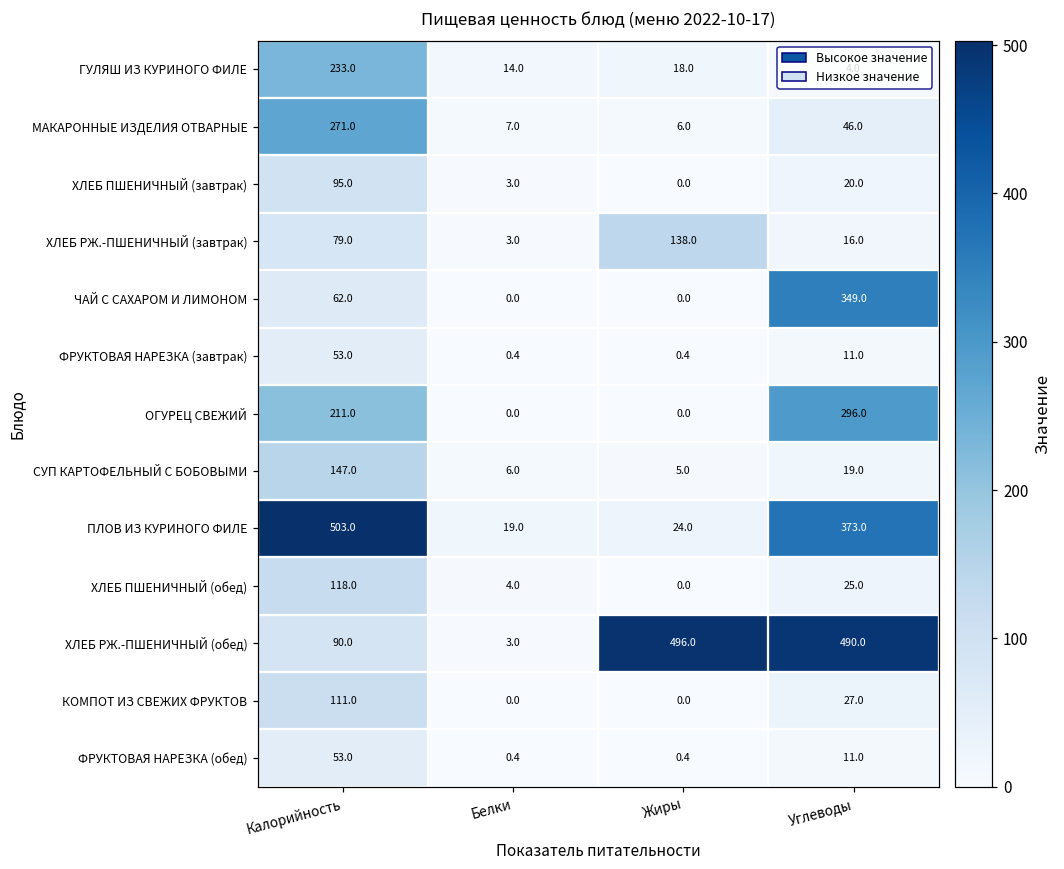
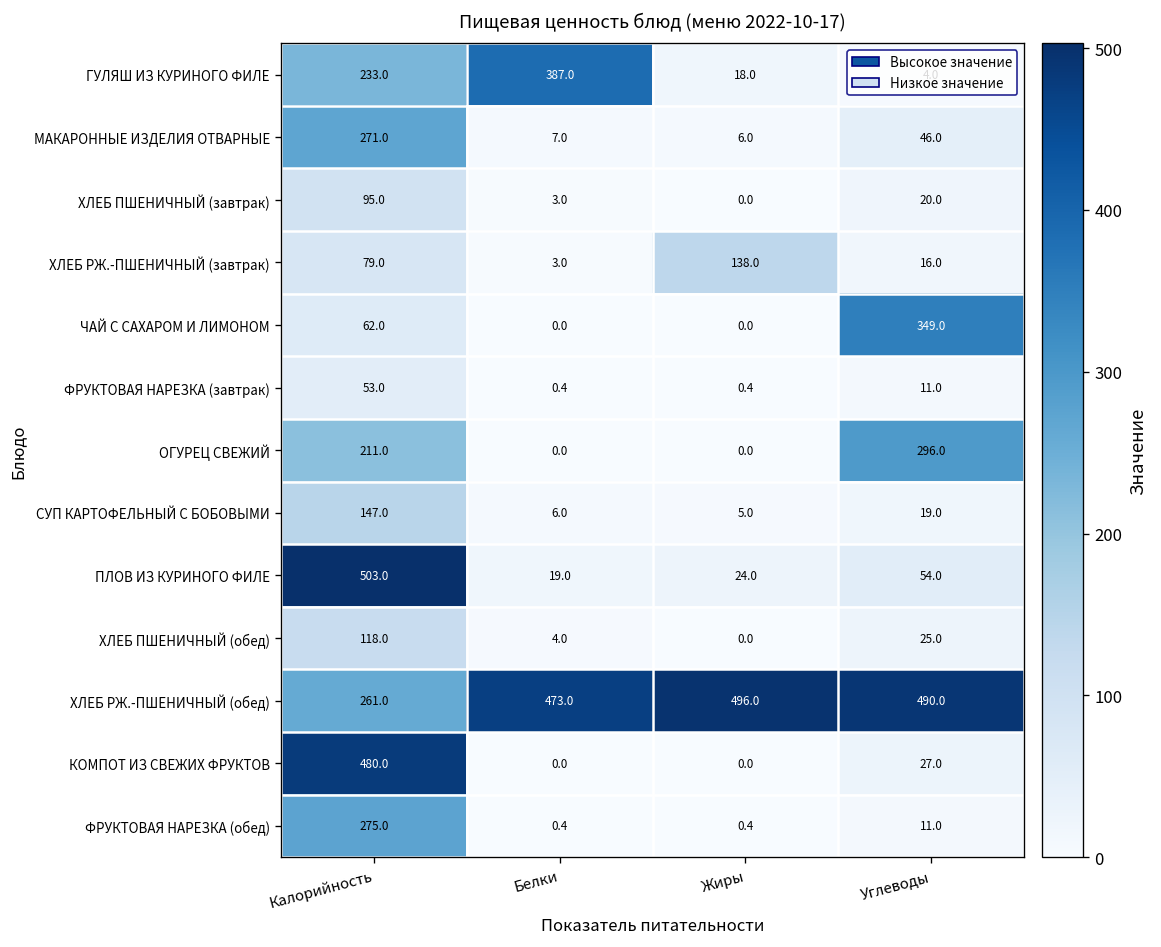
ГУЛЯШ ИЗ КУРИНОГО ФИЛЕ, Белки: 14.0 -> 387.0
ПЛОВ ИЗ КУРИНОГО ФИЛЕ, Углеводы: 373.0 -> 54.0
ХЛЕБ РЖ.-ПШЕНИЧНЫЙ (обед), Калорийность: 90.0 -> 261.0
ХЛЕБ РЖ.-ПШЕНИЧНЫЙ (обед), Белки: 3.0 -> 473.0
КОМПОТ ИЗ СВЕЖИХ ФРУКТОВ, Калорийность: 111.0 -> 480.0
ФРУКТОВАЯ НАРЕЗКА (обед), Калорийность: 53.0 -> 275.0
